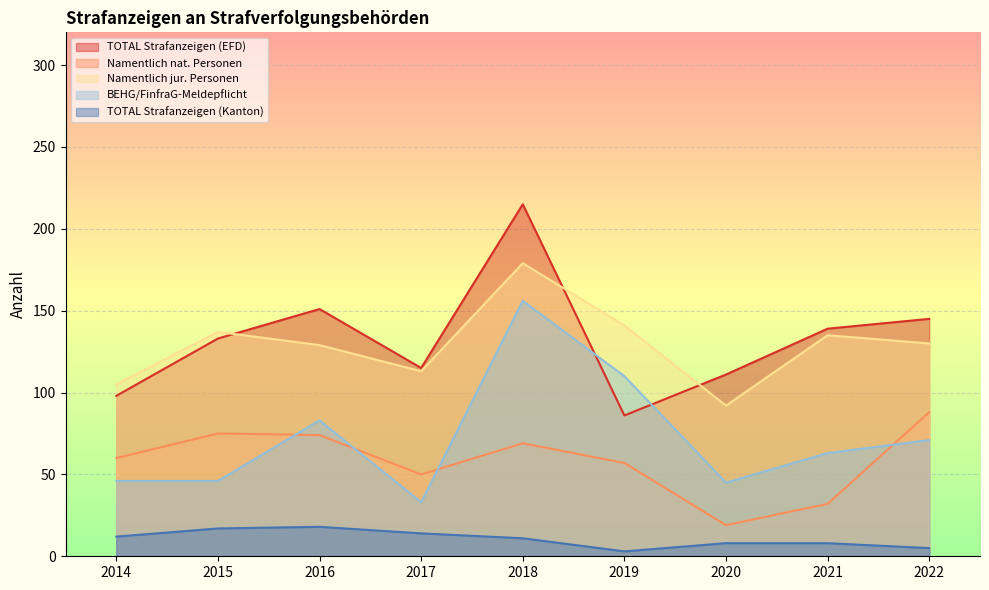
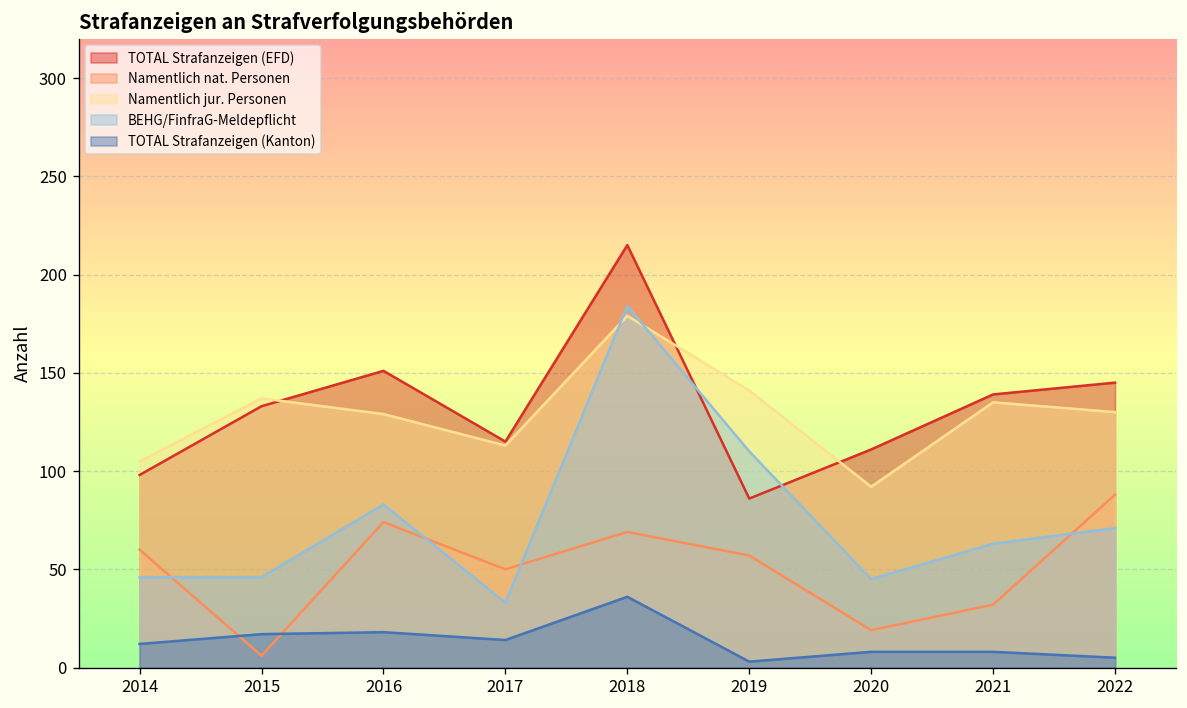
Namentlich nat. Personen, 2015: 75 -> 6
BEHG/FinfraG-Meldepflicht, 2018: 156 -> 184
TOTAL Strafanzeigen (Kanton), 2018: 11 -> 36
